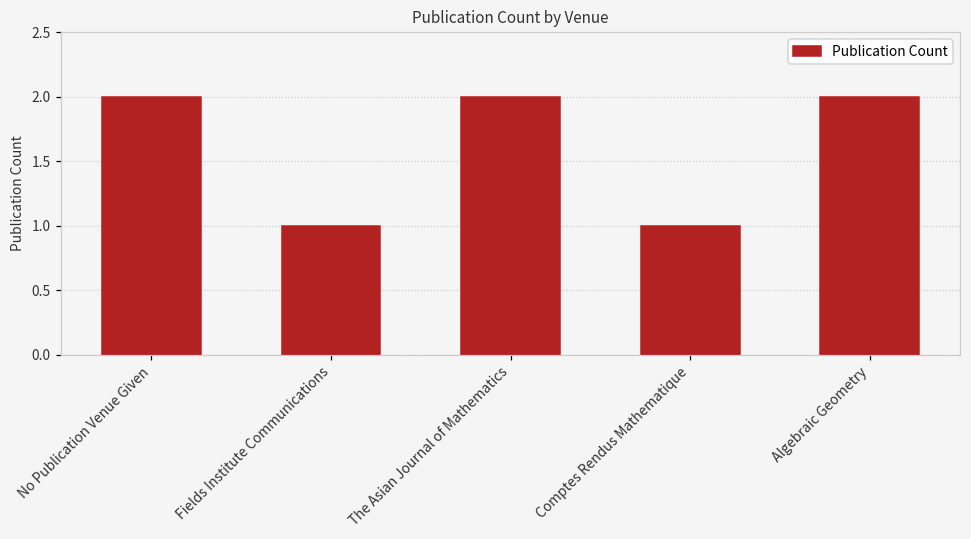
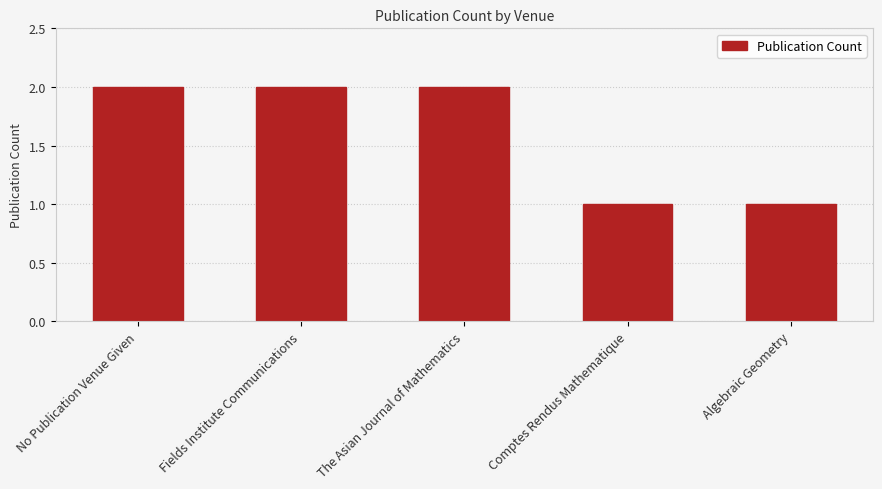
Fields Institute Communications: 1 -> 2
Algebraic Geometry: 2 -> 1
